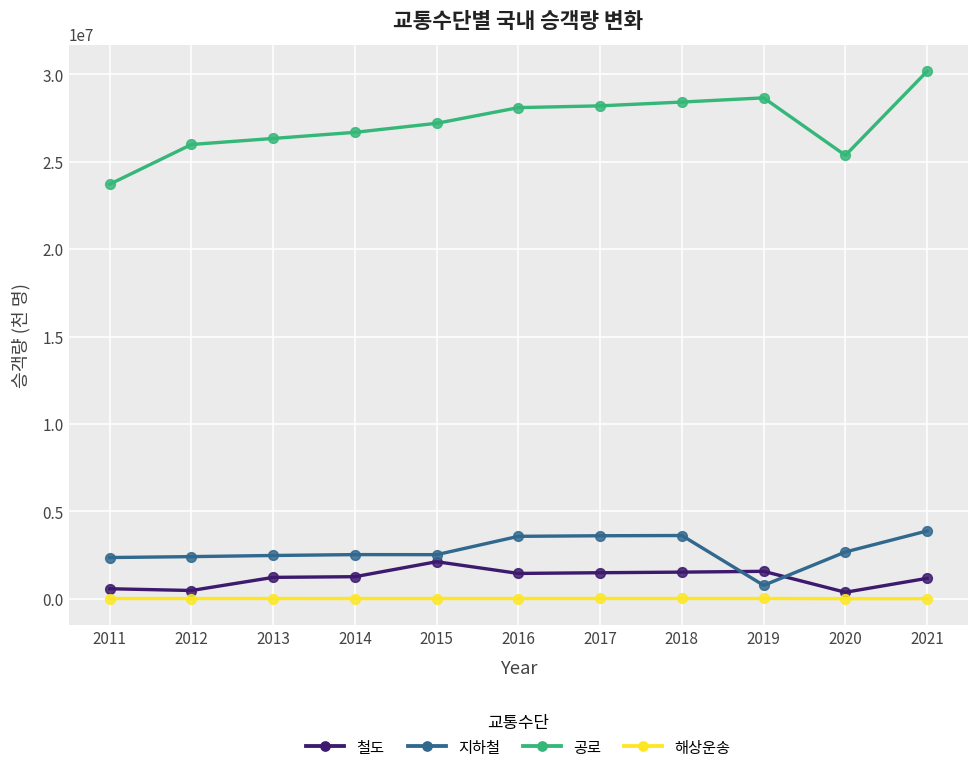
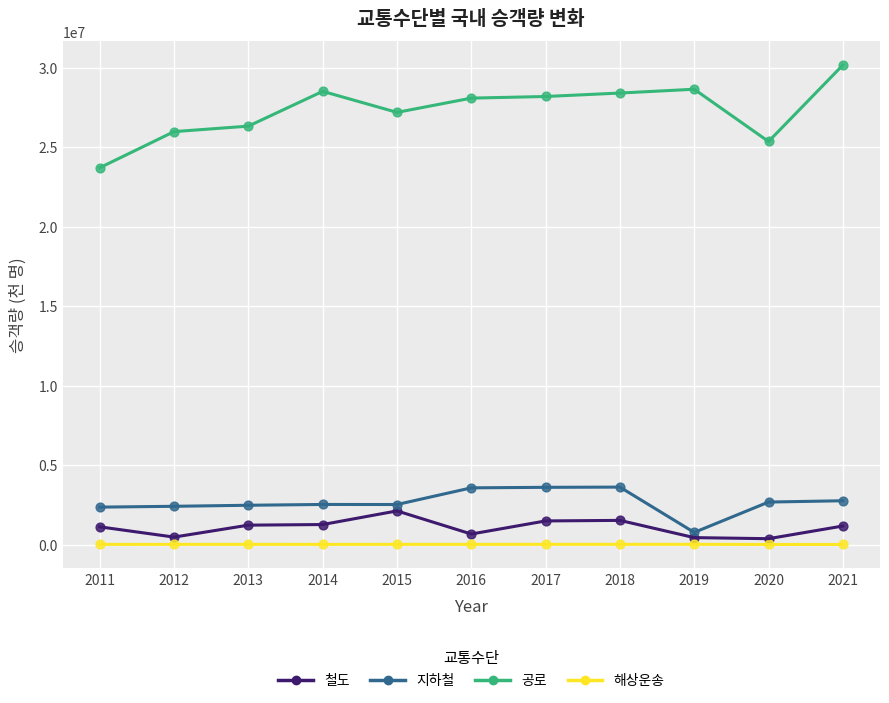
철도, 2011: 600000 -> 1100000
공로, 2014: 26700000 -> 28500000
철도, 2016: 1400000 -> 700000
철도, 2019: 1600000 -> 400000
지하철, 2021: 3900000 -> 2800000
